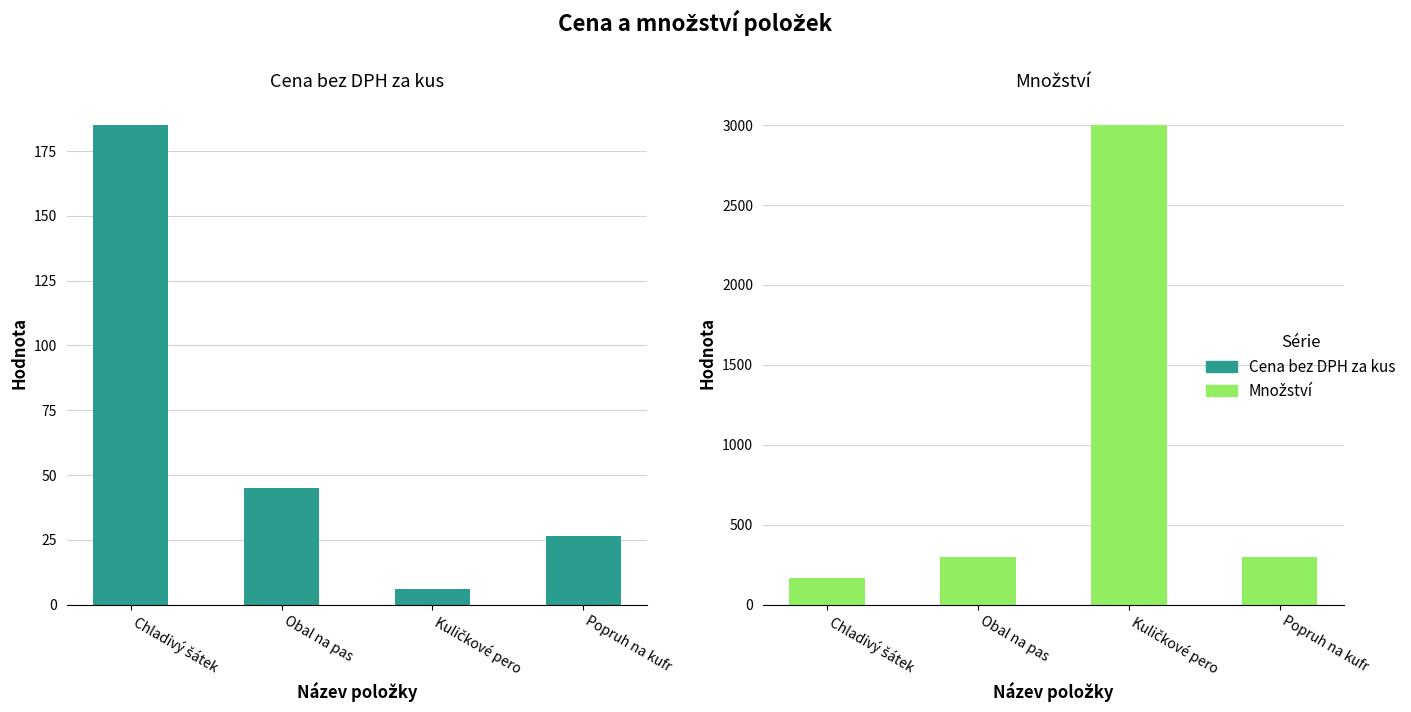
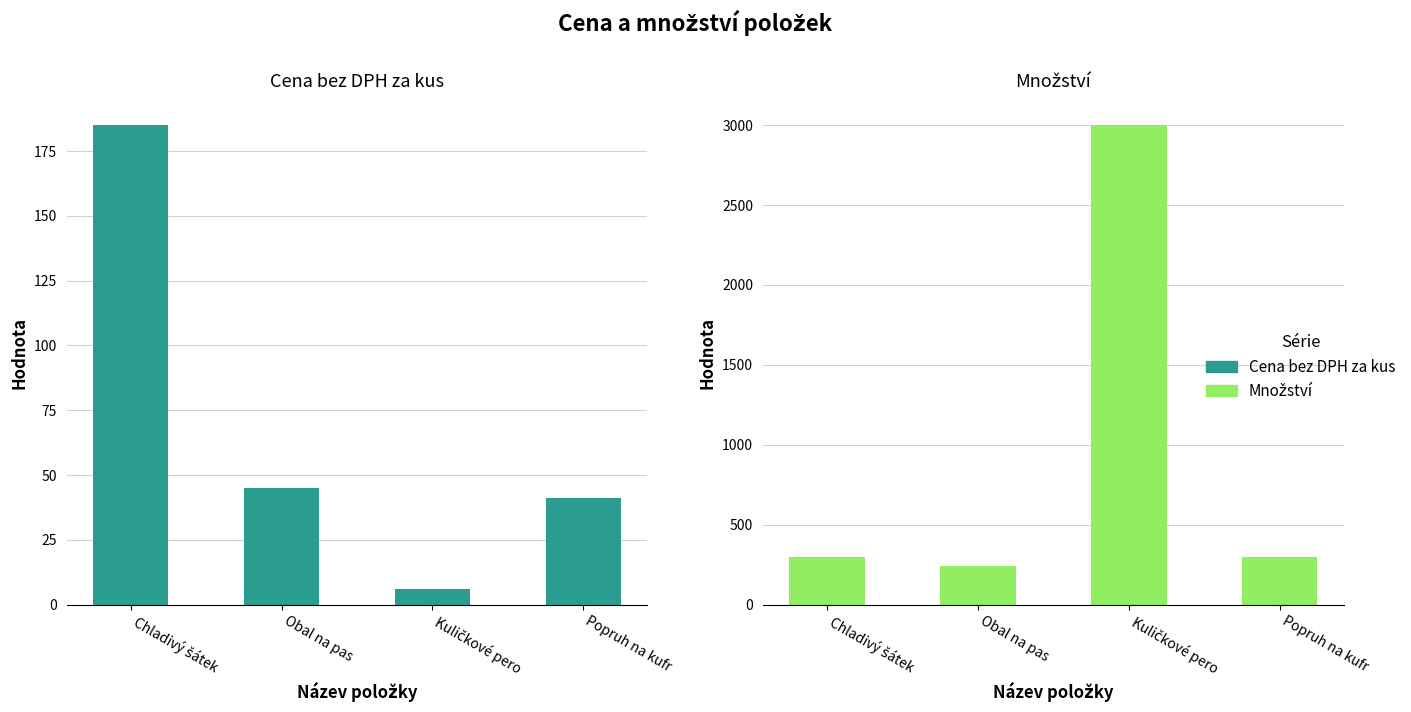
Cena bez DPH za kus, Popruh na kufr: 26 -> 41
Množství, Chladivý šátek: 170 -> 300
Množství, Obal na pas: 300 -> 240
